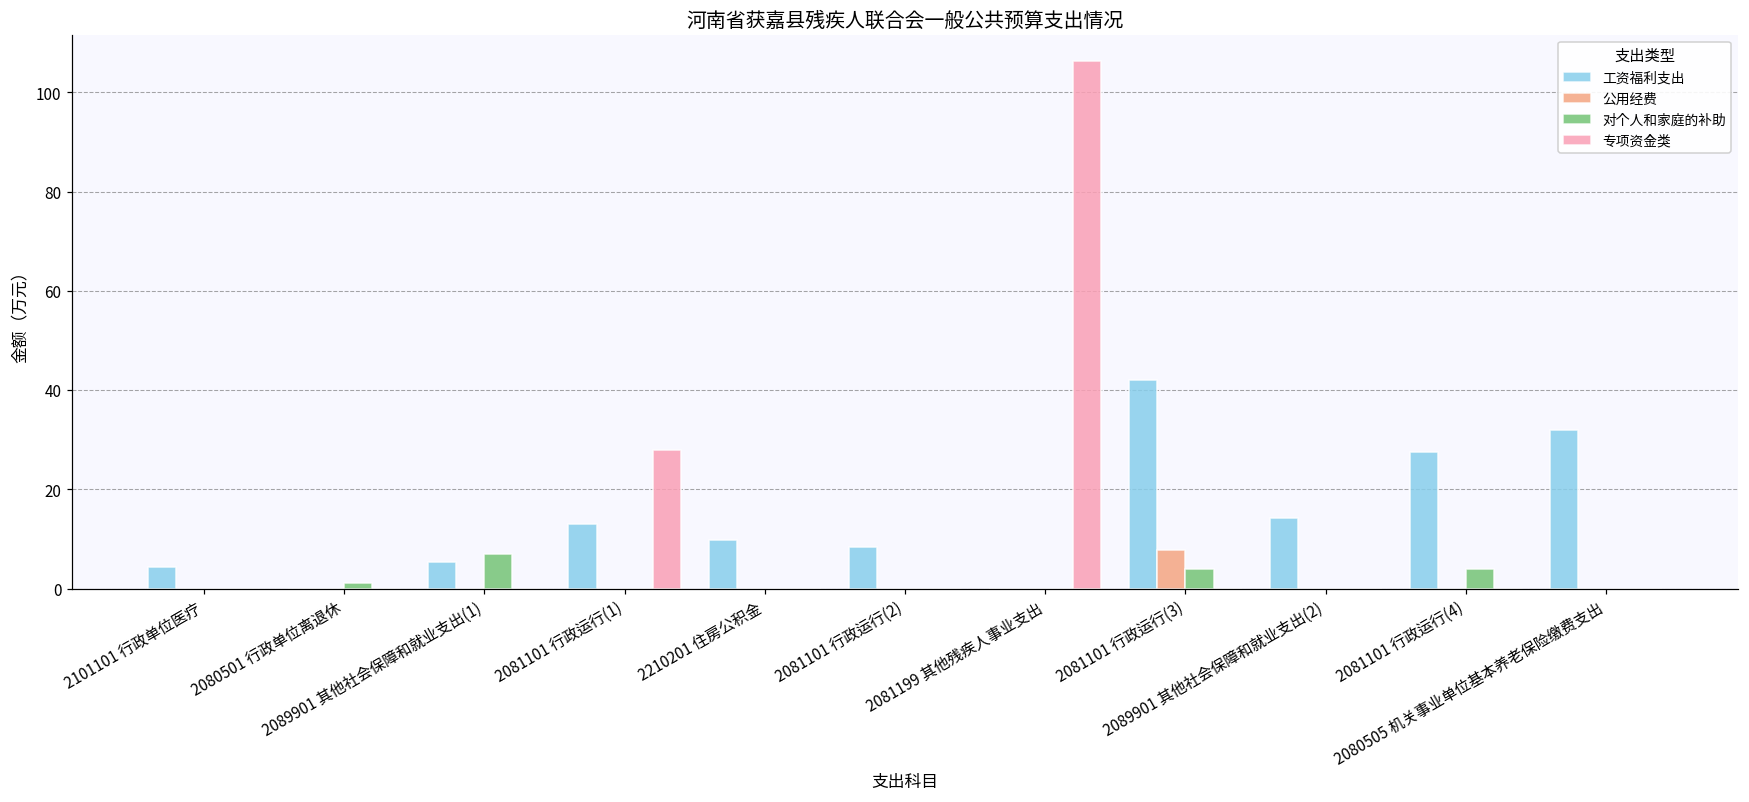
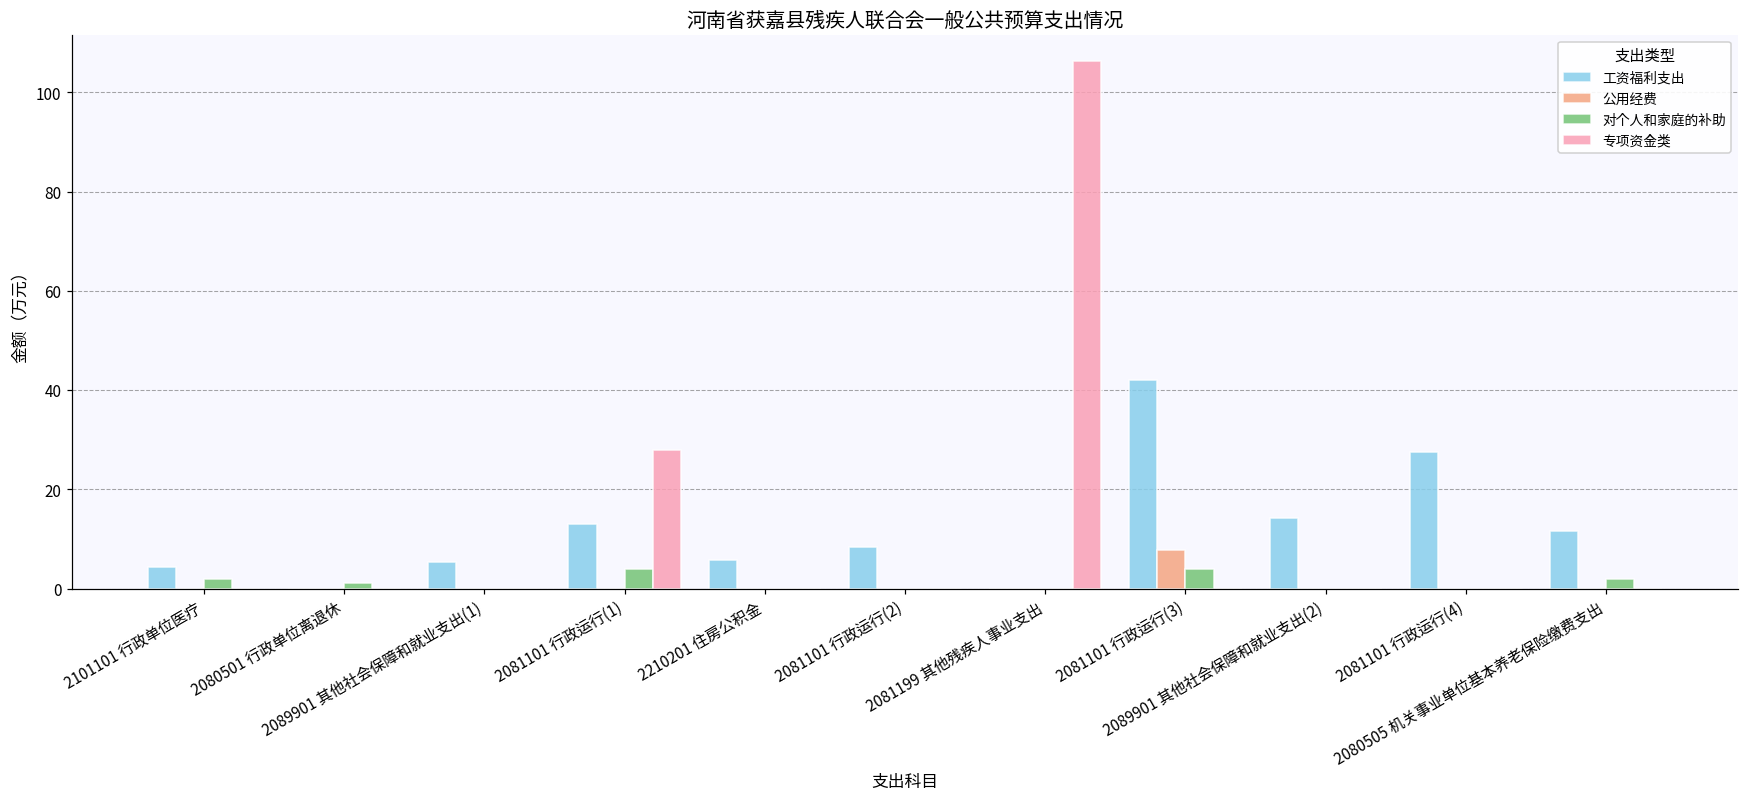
对个人和家庭的补助, 2101101 行政单位医疗: 0 -> 2
对个人和家庭的补助, 2089901 其他社会保障和就业支出(1): 7 -> 0
对个人和家庭的补助, 2081101 行政运行(1): 0 -> 4
工资福利支出, 2210201 住房公积金: 10 -> 6
对个人和家庭的补助, 2081101 行政运行(4): 4 -> 0
工资福利支出, 2080505 机关事业单位基本养老保险缴费支出: 32 -> 12
对个人和家庭的补助, 2080505 机关事业单位基本养老保险缴费支出: 0 -> 2
